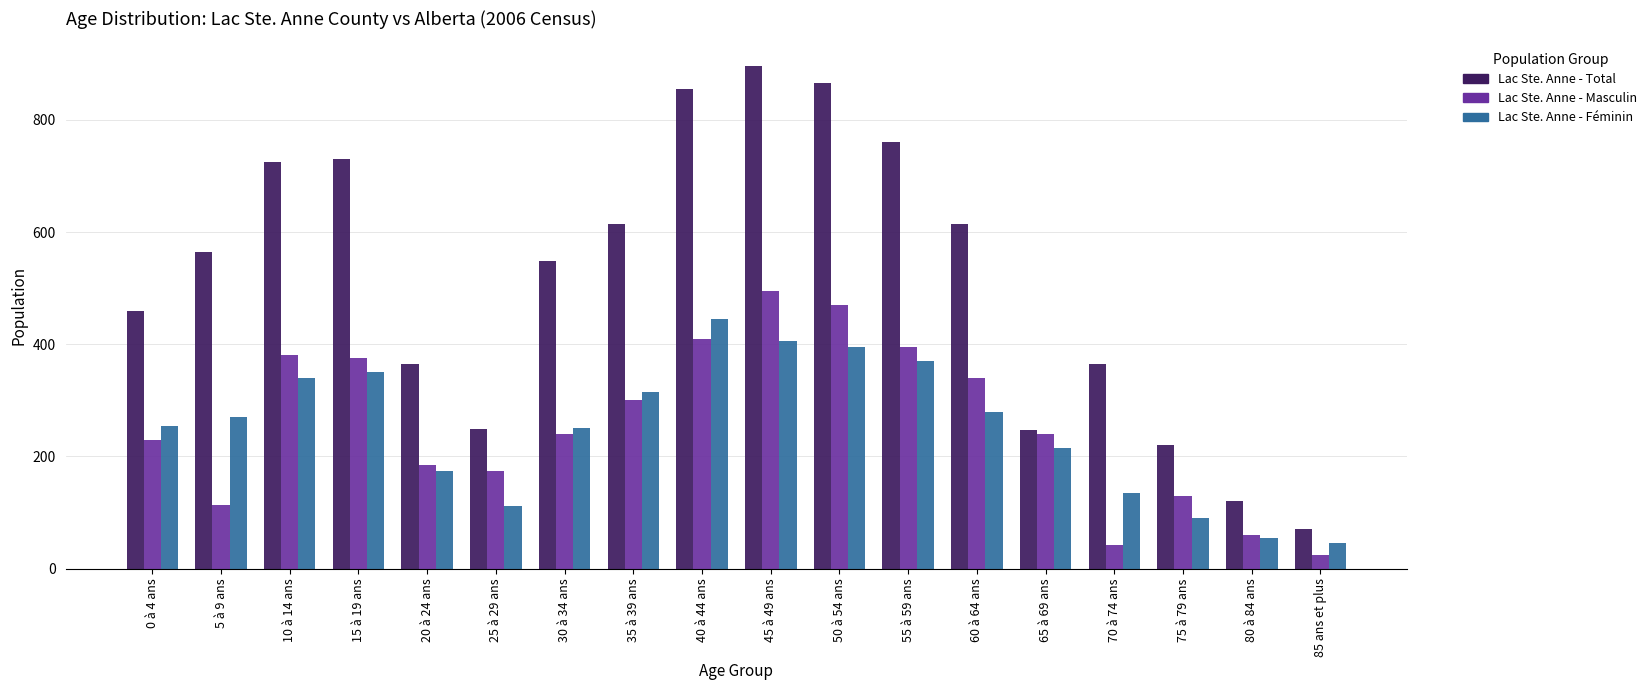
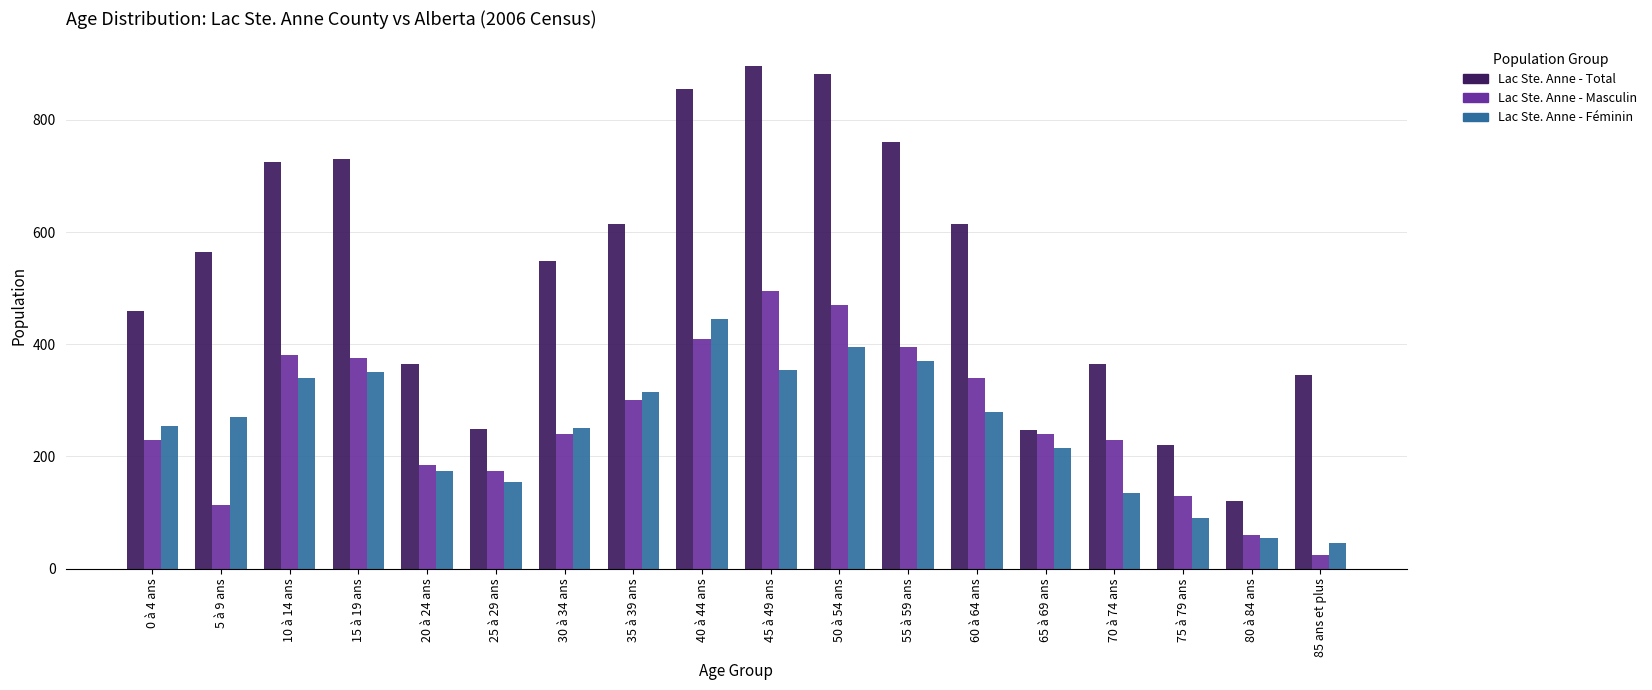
Lac Ste. Anne - Féminin, 25 à 29 ans: 110 -> 160
Lac Ste. Anne - Féminin, 45 à 49 ans: 410 -> 360
Lac Ste. Anne - Total, 50 à 54 ans: 870 -> 880
Lac Ste. Anne - Masculin, 70 à 74 ans: 40 -> 230
Lac Ste. Anne - Total, 85 ans et plus: 70 -> 350
